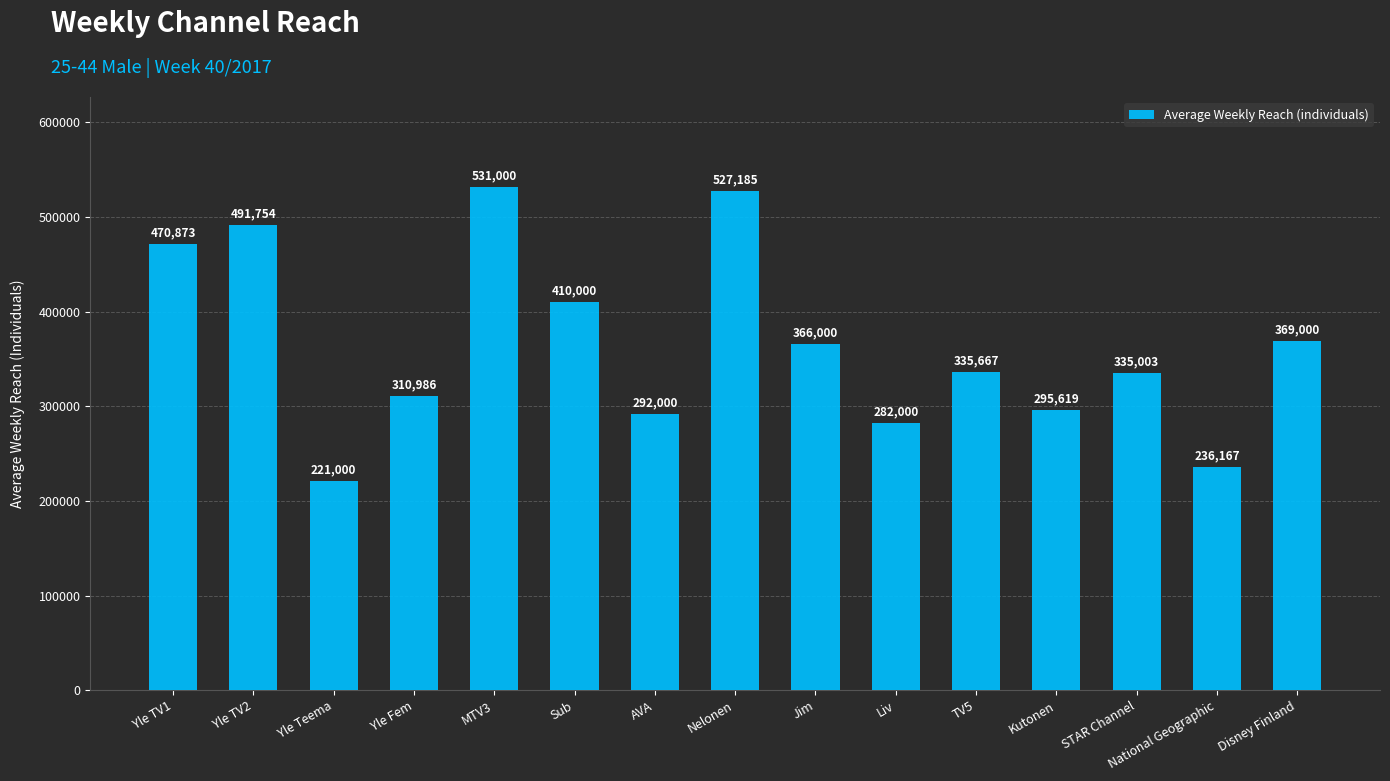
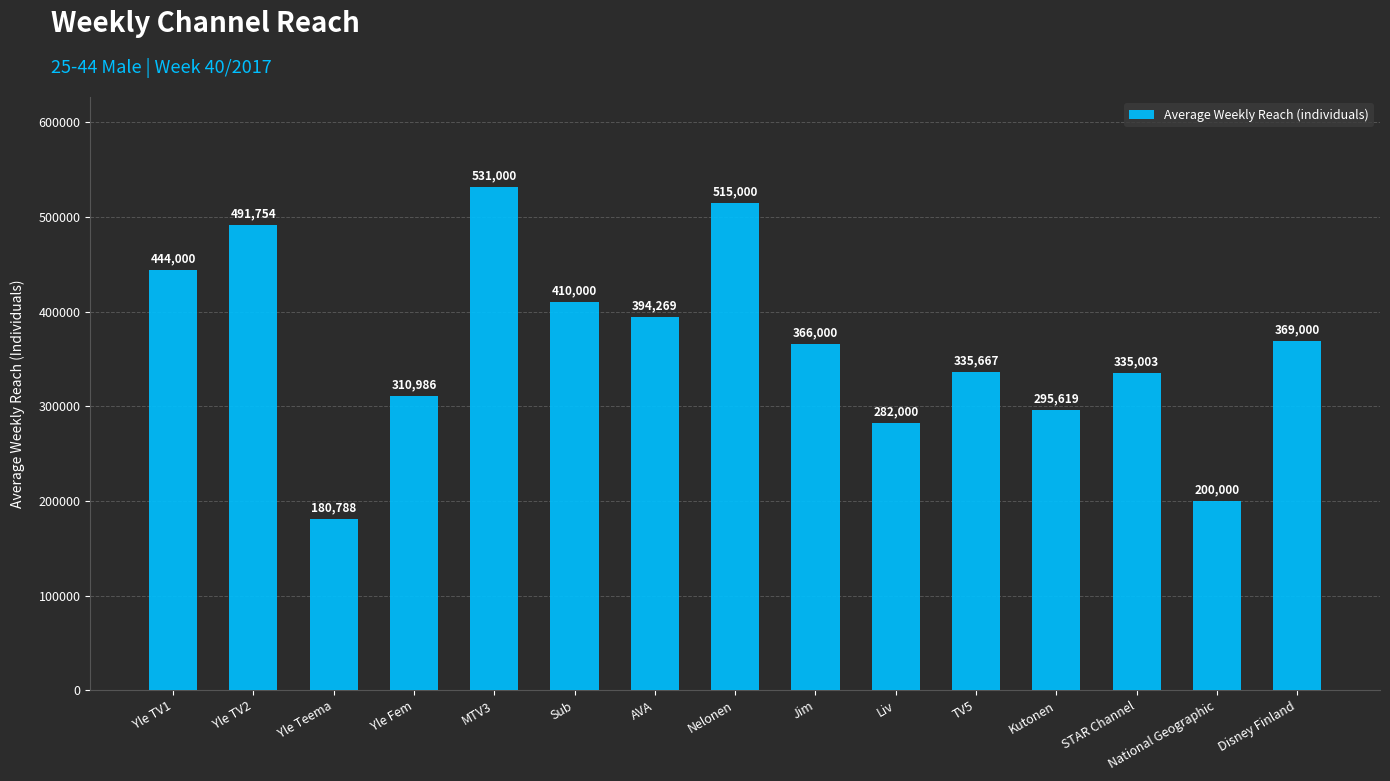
Yle TV1: 470,873 -> 444,000
Yle Teema: 221,000 -> 180,788
AVA: 292,000 -> 394,269
Nelonen: 527,185 -> 515,000
National Geographic: 236,167 -> 200,000
